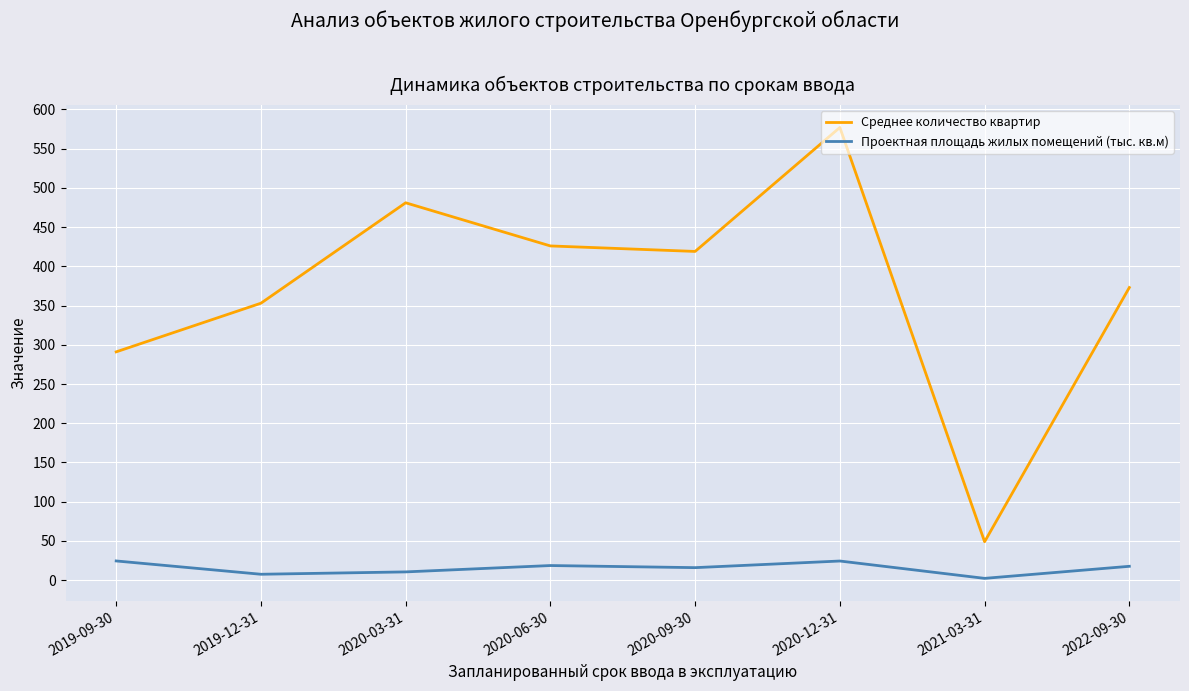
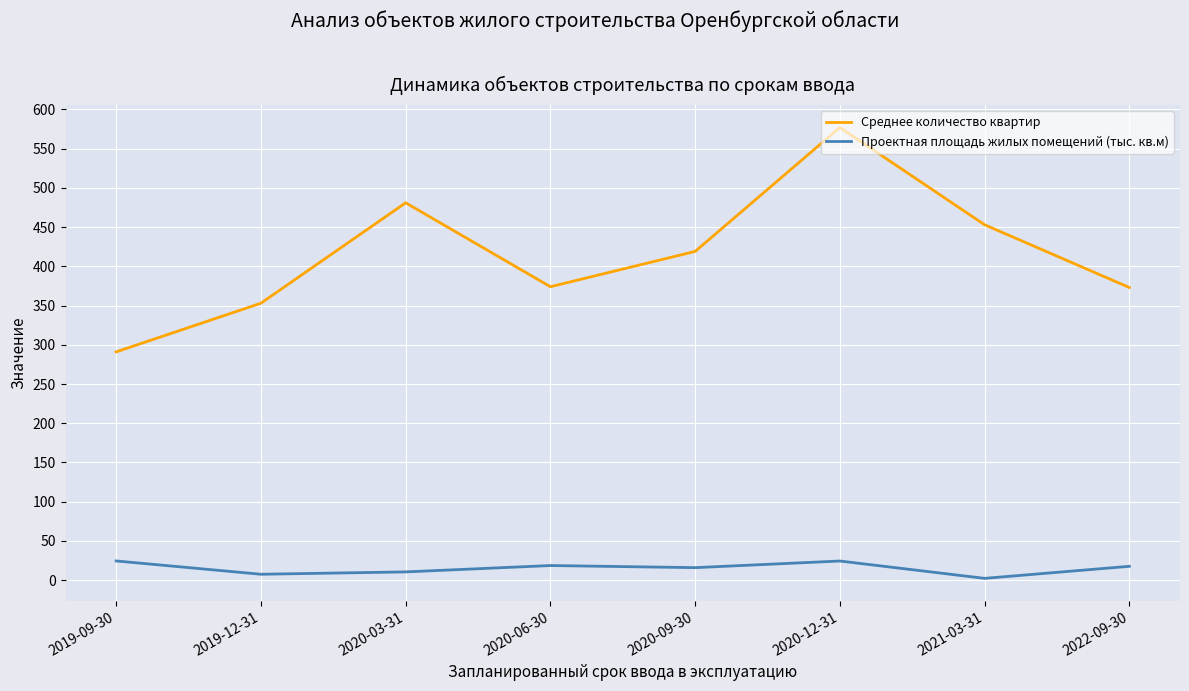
Среднее количество квартир, 2020-06-30: 430 -> 370
Среднее количество квартир, 2021-03-31: 50 -> 450
